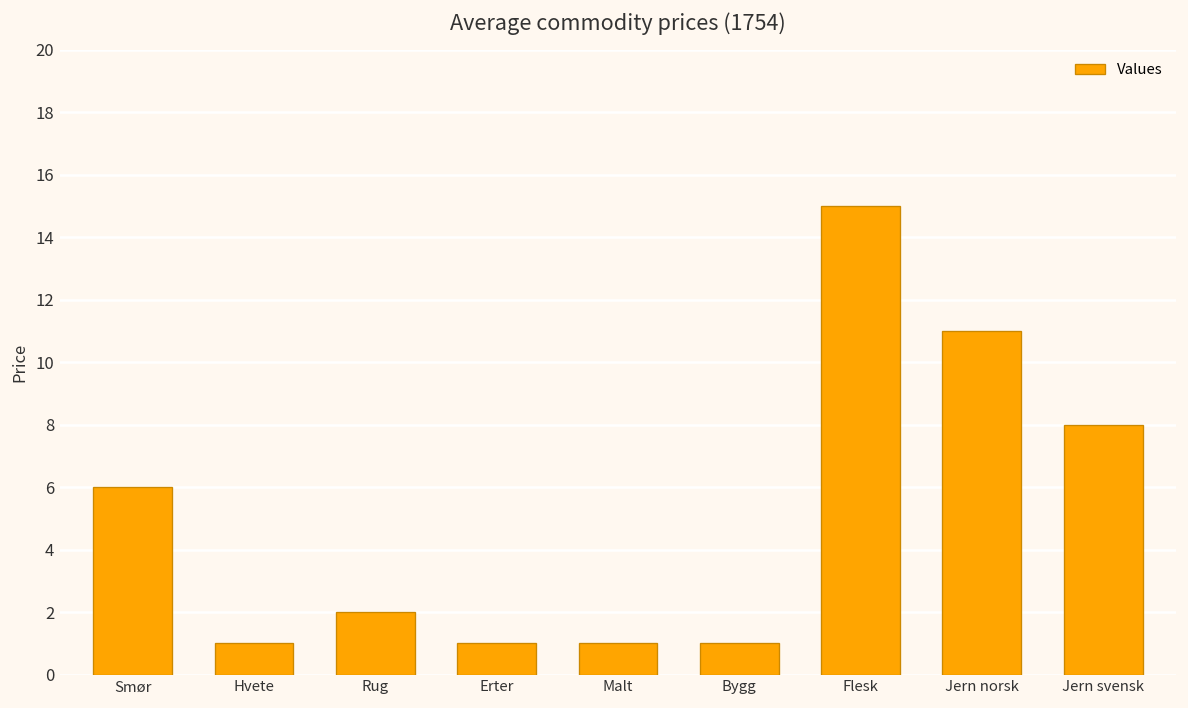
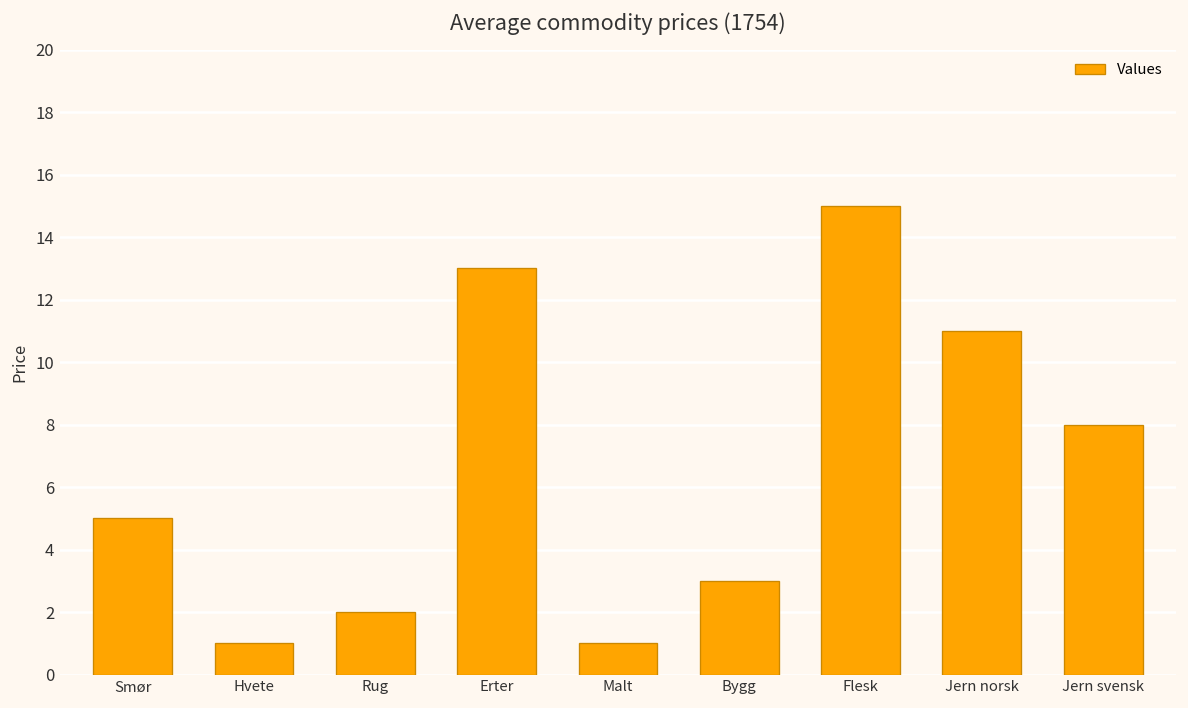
Smør: 6 -> 5
Erter: 1 -> 13
Bygg: 1 -> 3
